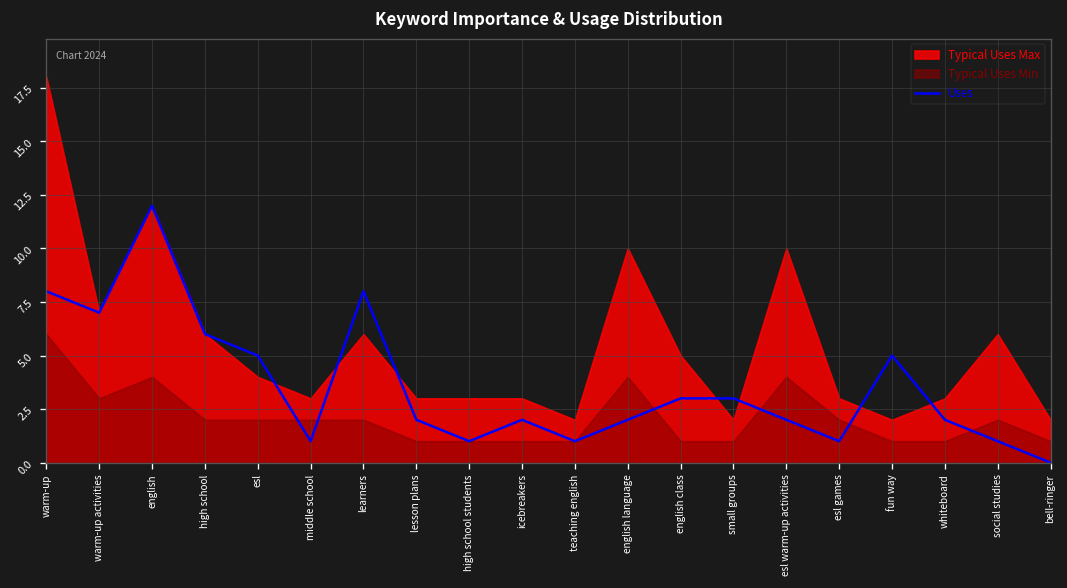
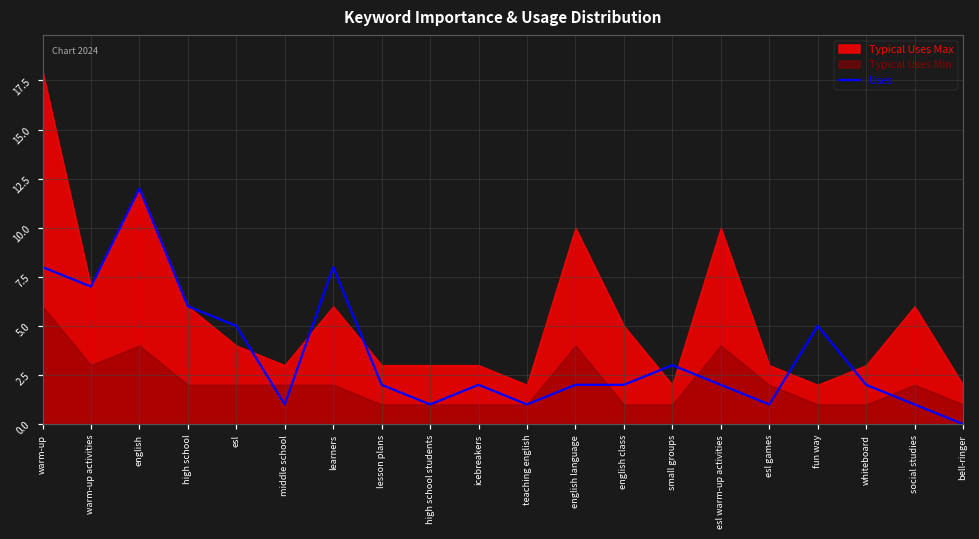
Uses, english class: 3 -> 2
